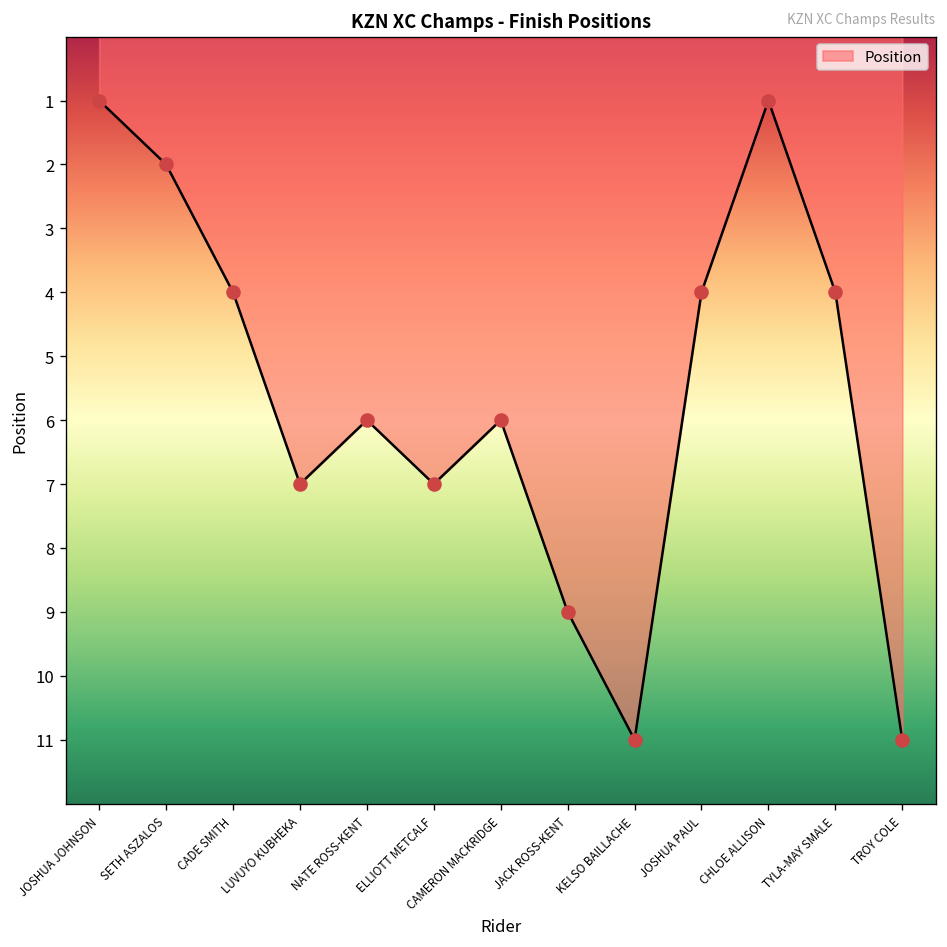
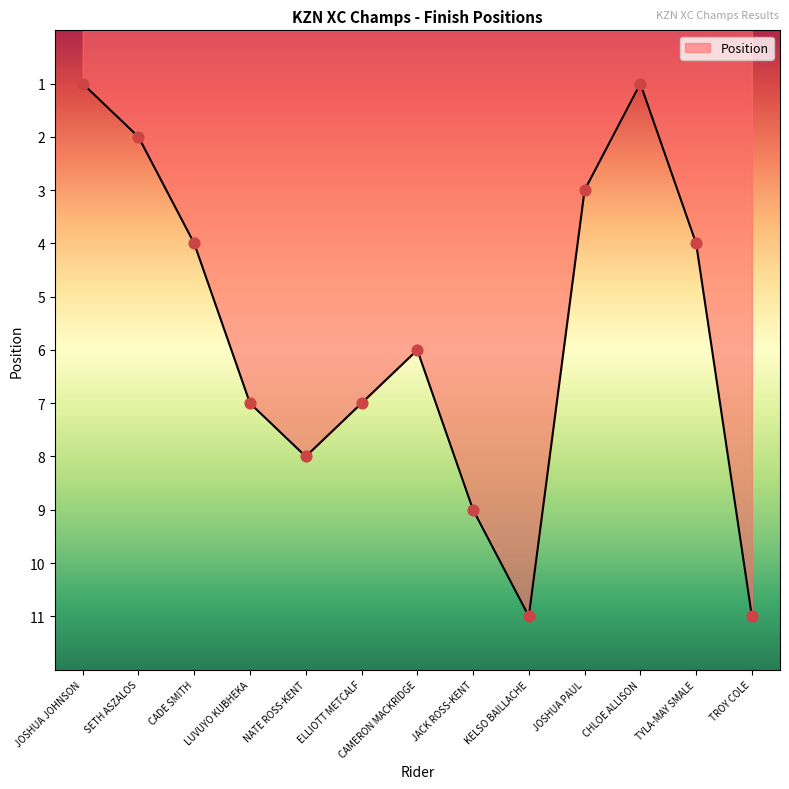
NATE ROSS-KENT: 6 -> 8
JOSHUA PAUL: 4 -> 3
